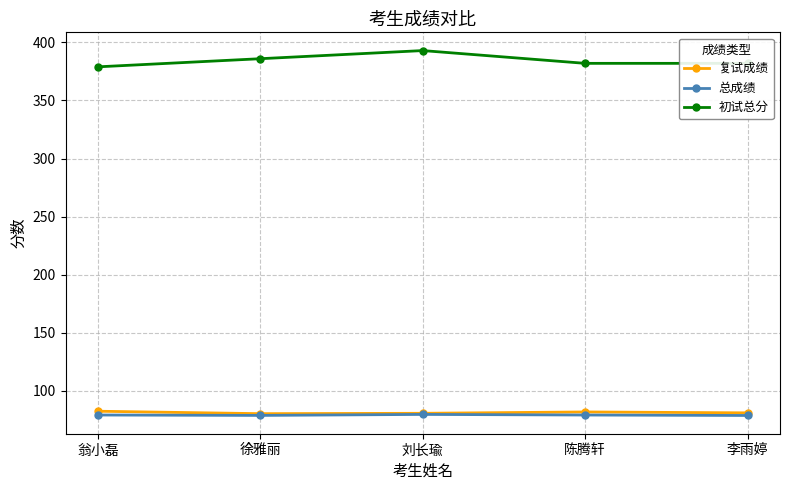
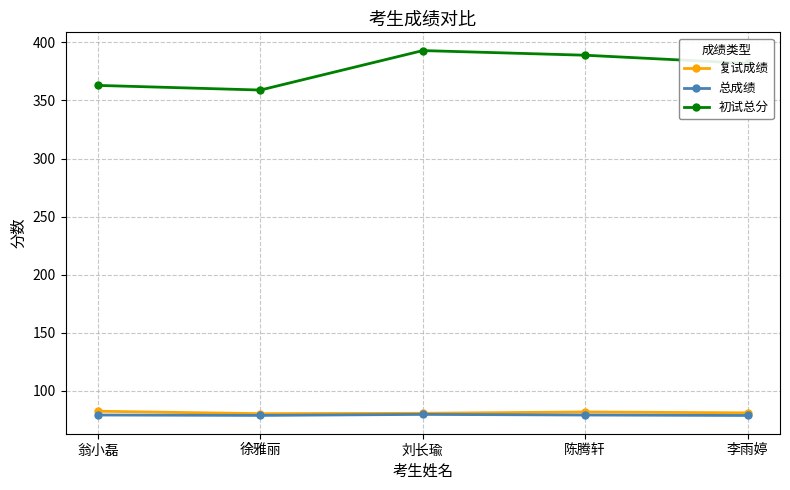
初试总分, 翁小磊: 379 -> 363
初试总分, 徐雅丽: 386 -> 359
初试总分, 陈腾轩: 382 -> 389
